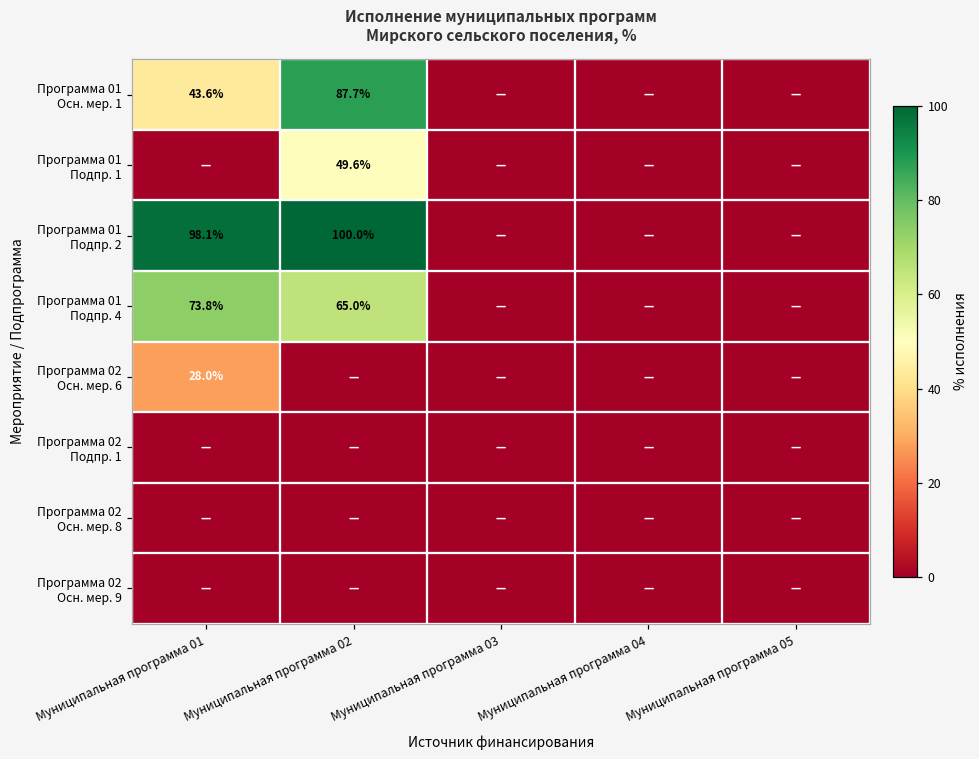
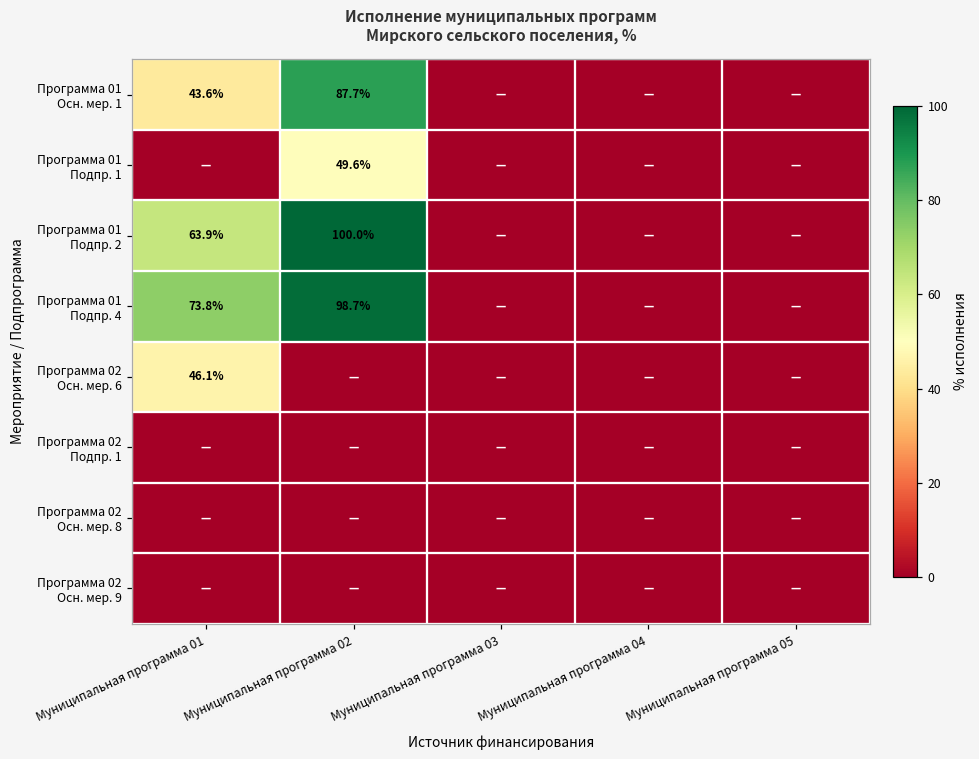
Программа 01 Подпр. 2, Муниципальная программа 01: 98.1% -> 63.9%
Программа 01 Подпр. 4, Муниципальная программа 02: 65.0% -> 98.7%
Программа 02 Осн. мер. 6, Муниципальная программа 01: 28.0% -> 46.1%
